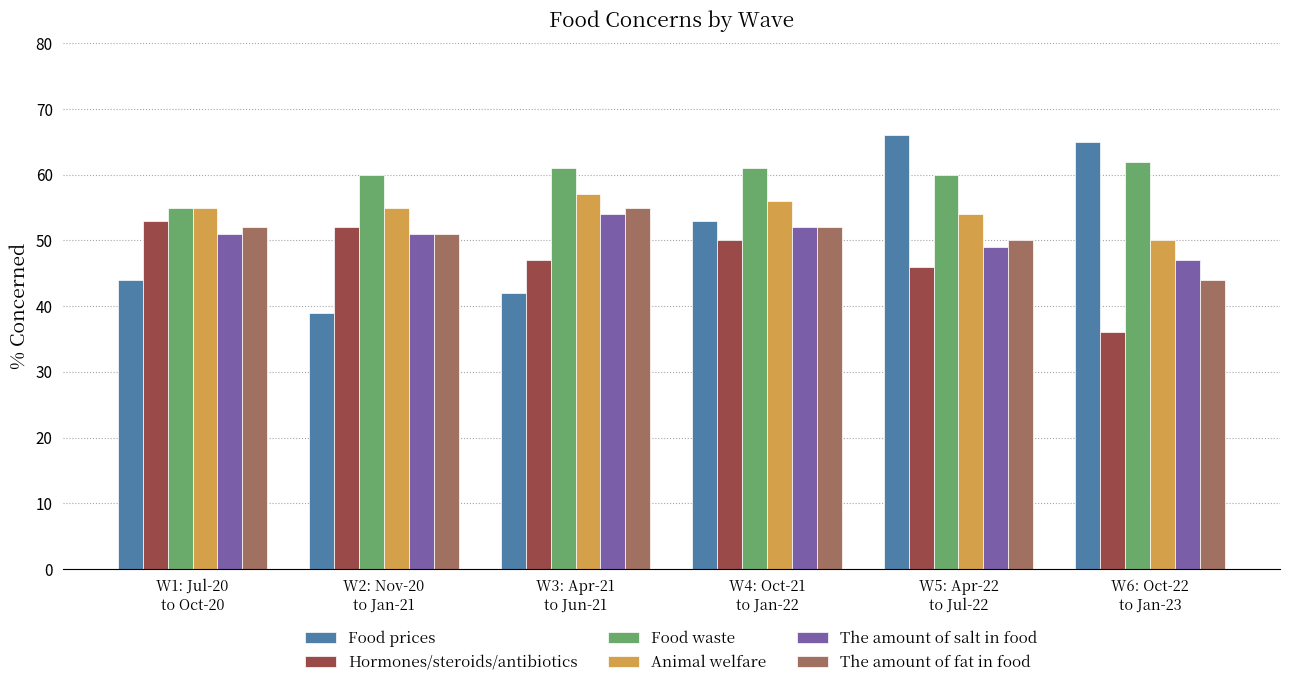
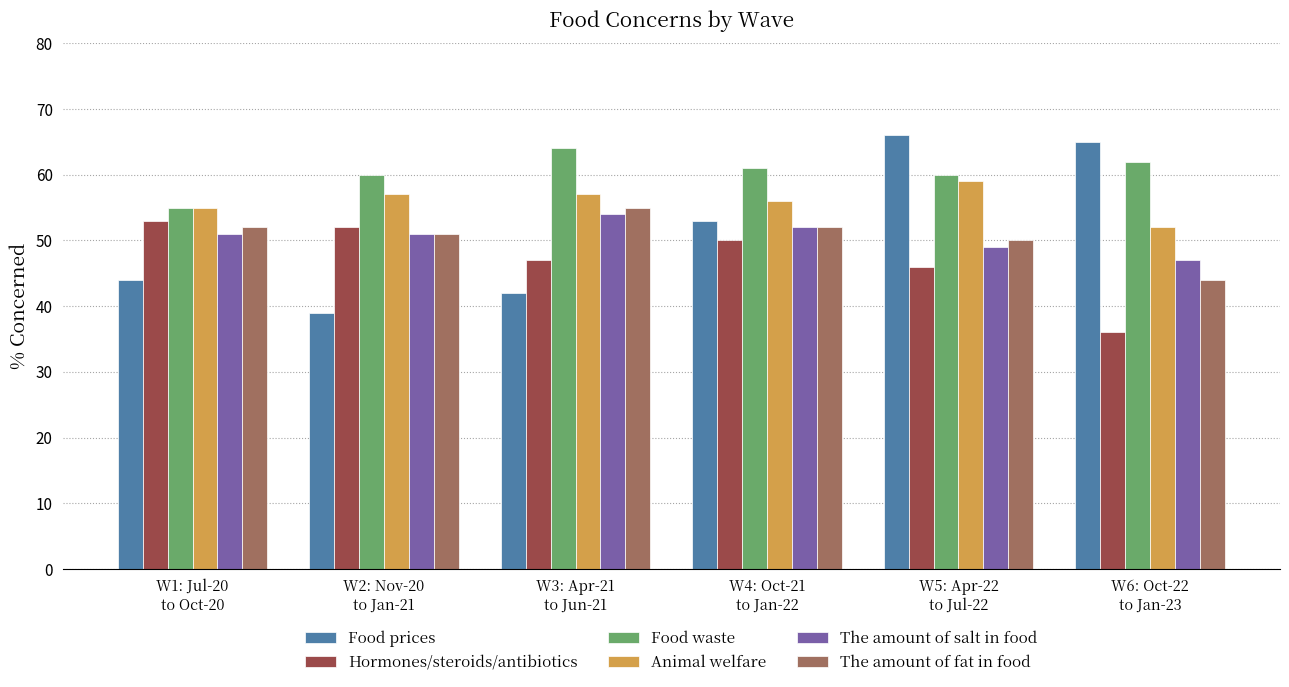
Animal welfare, W2: Nov-20 to Jan-21: 55 -> 57
Food waste, W3: Apr-21 to Jun-21: 61 -> 64
Animal welfare, W5: Apr-22 to Jul-22: 54 -> 59
Animal welfare, W6: Oct-22 to Jan-23: 50 -> 52
